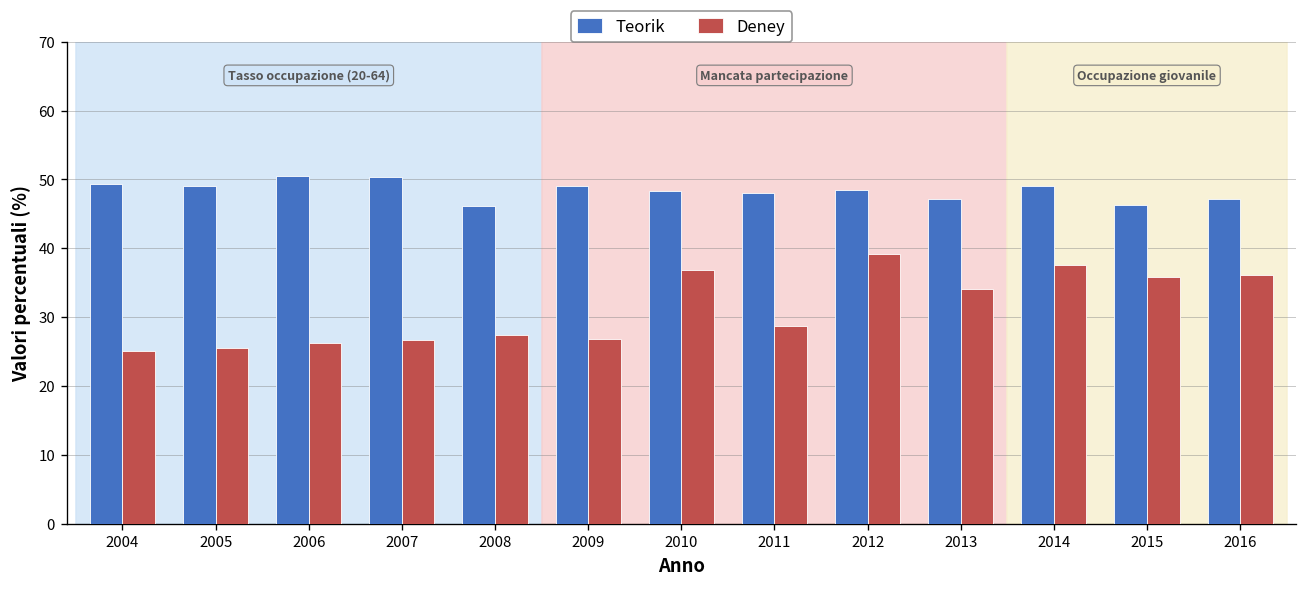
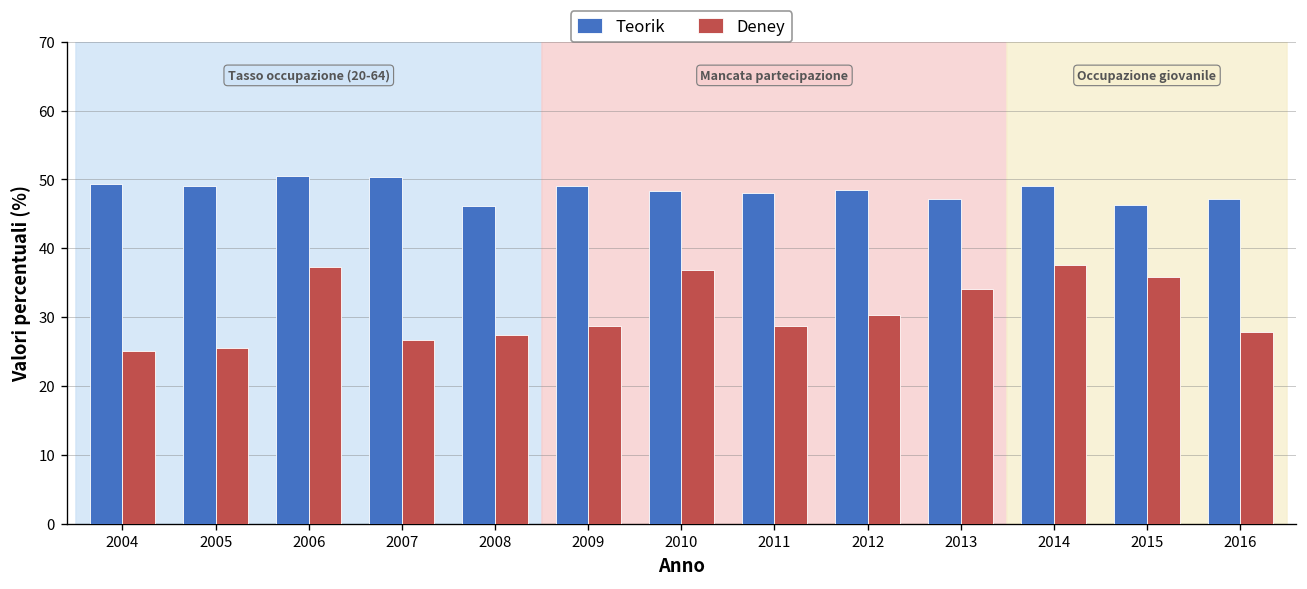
Deney, 2006: 26 -> 37
Deney, 2009: 27 -> 29
Deney, 2012: 39 -> 30
Deney, 2016: 36 -> 28
